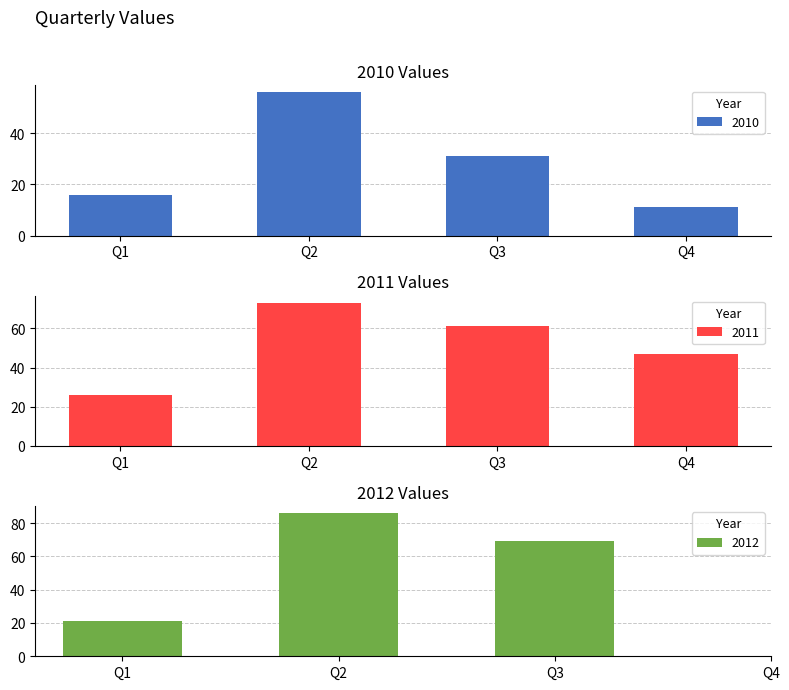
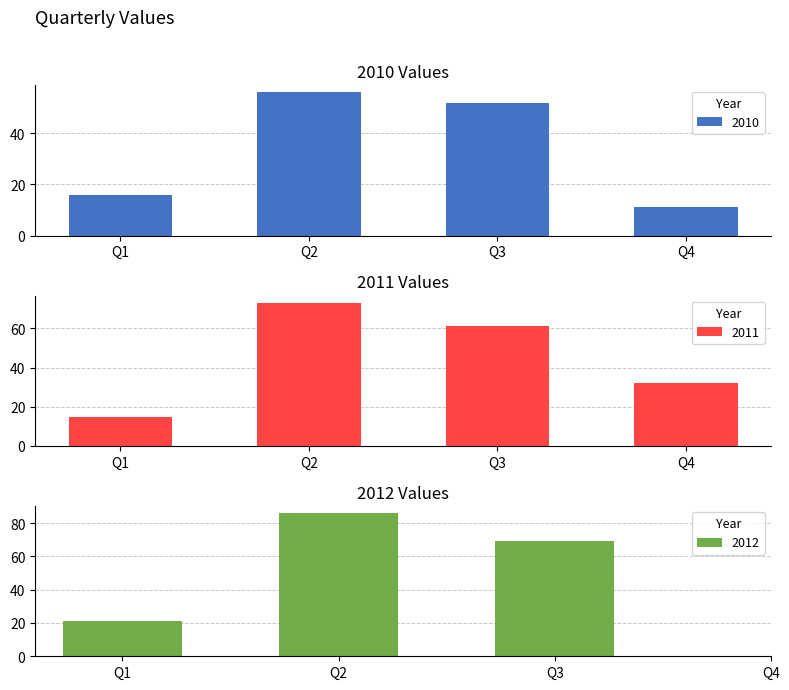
2010 Values, Q3: 31 -> 52
2011 Values, Q1: 26 -> 15
2011 Values, Q4: 47 -> 32
